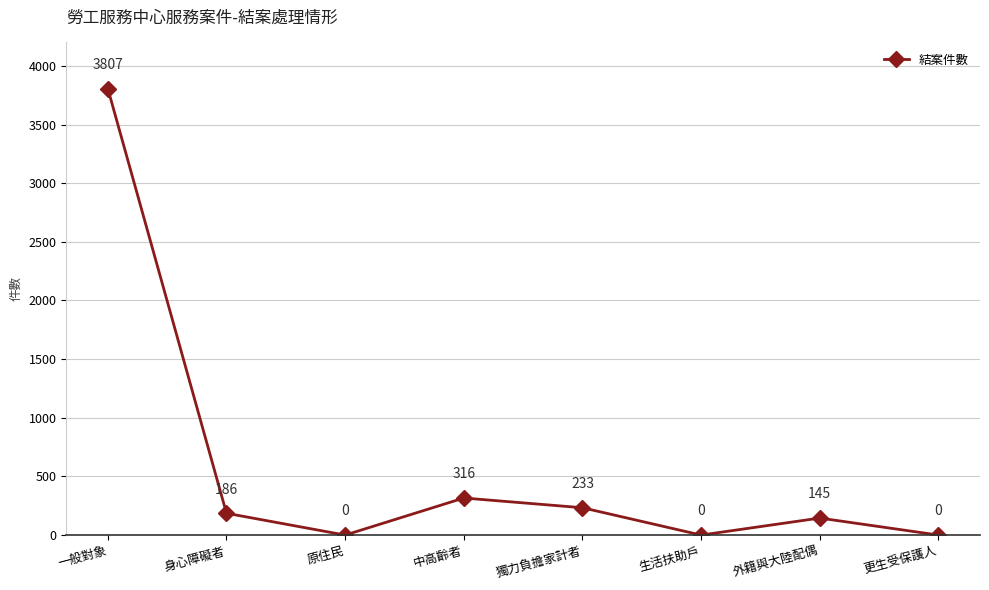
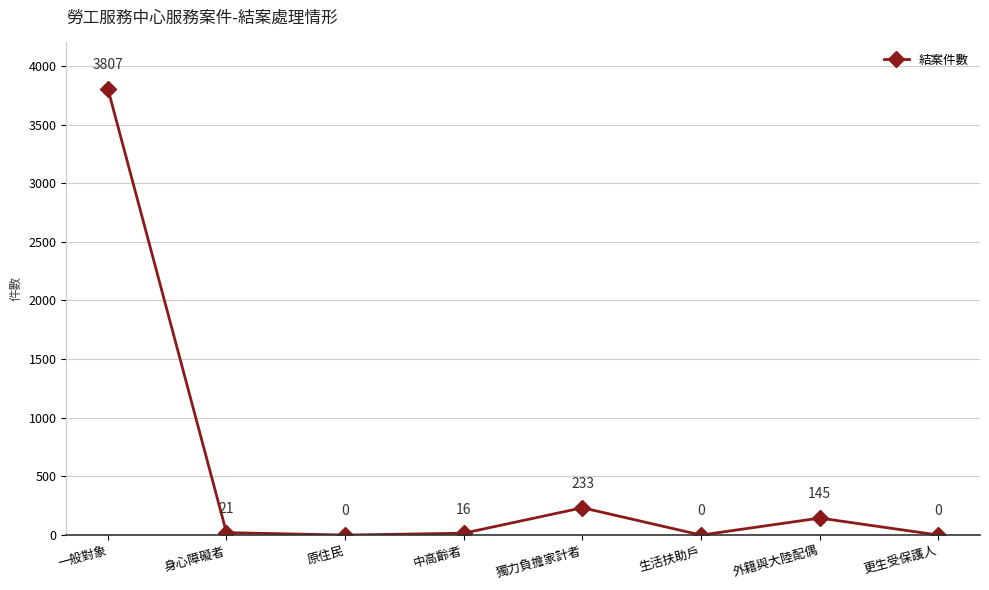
身心障礙者: 186 -> 21
中高齡者: 316 -> 16
